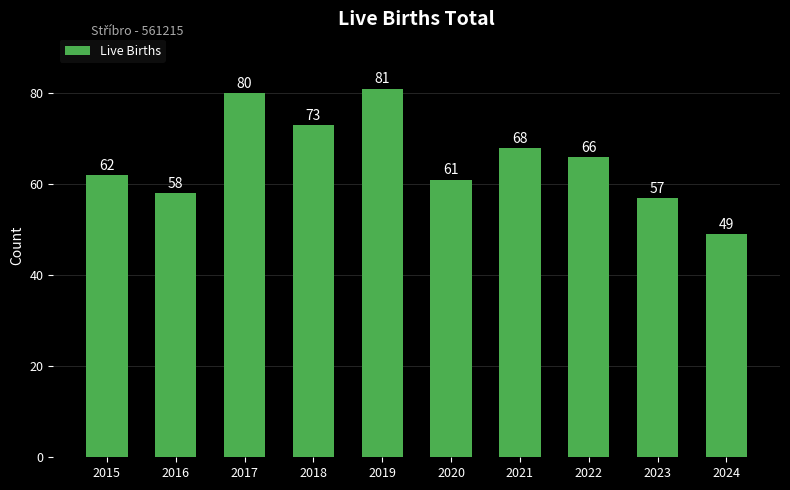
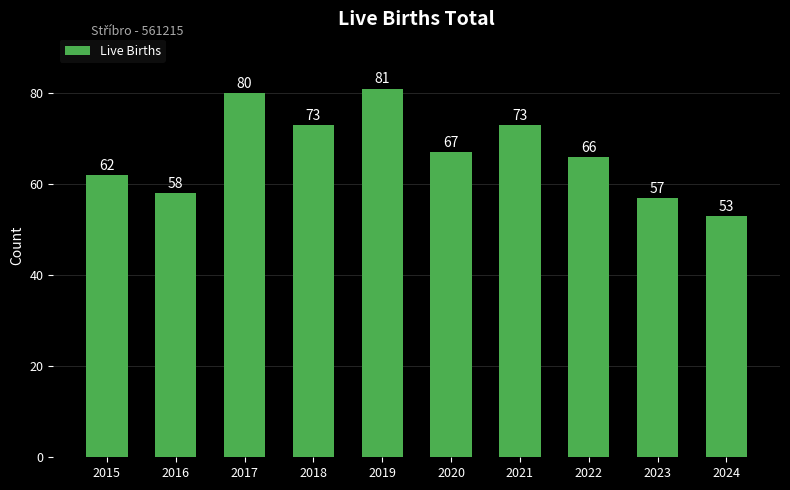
2020: 61 -> 67
2021: 68 -> 73
2024: 49 -> 53
